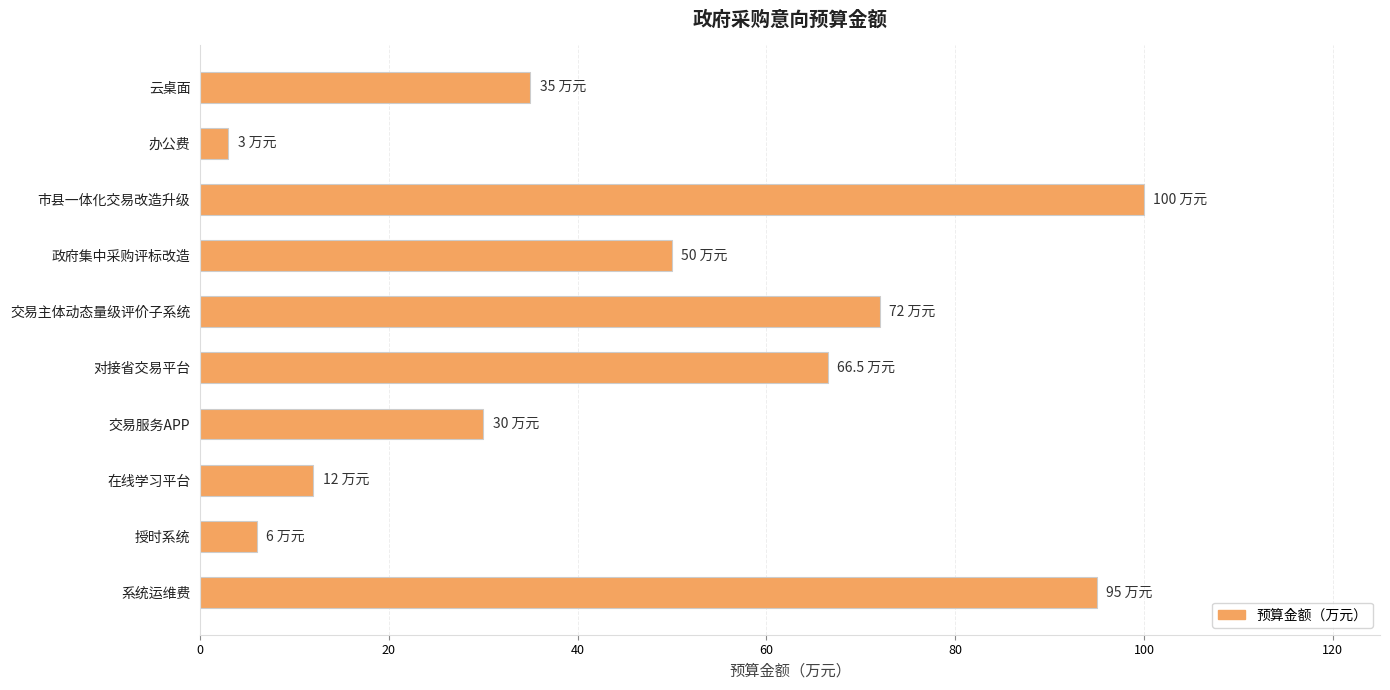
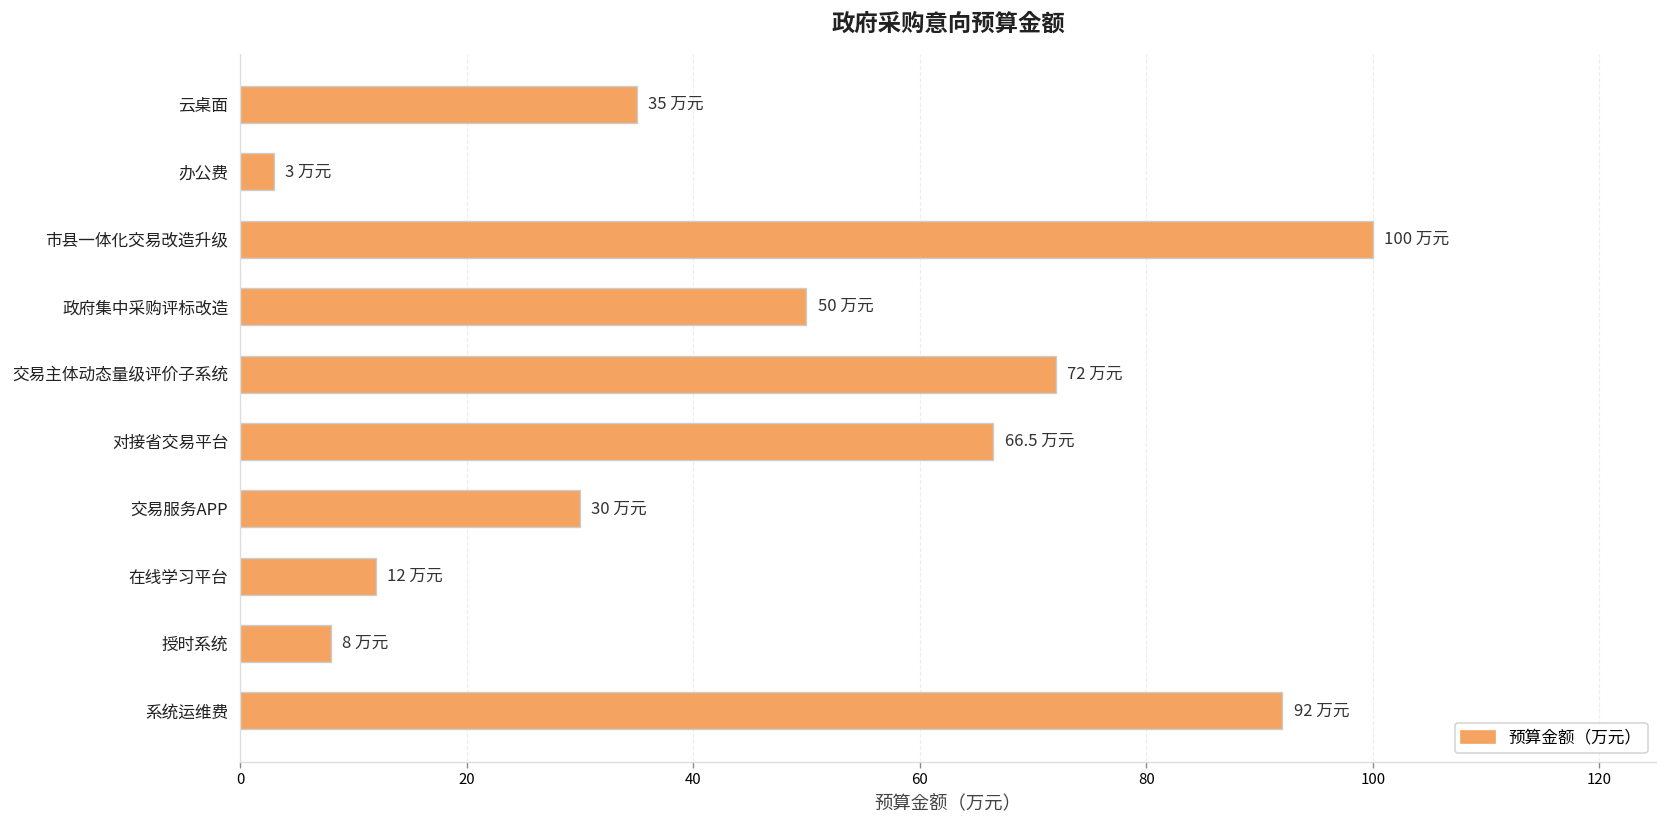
授时系统: 6 -> 8
系统运维费: 95 -> 92
